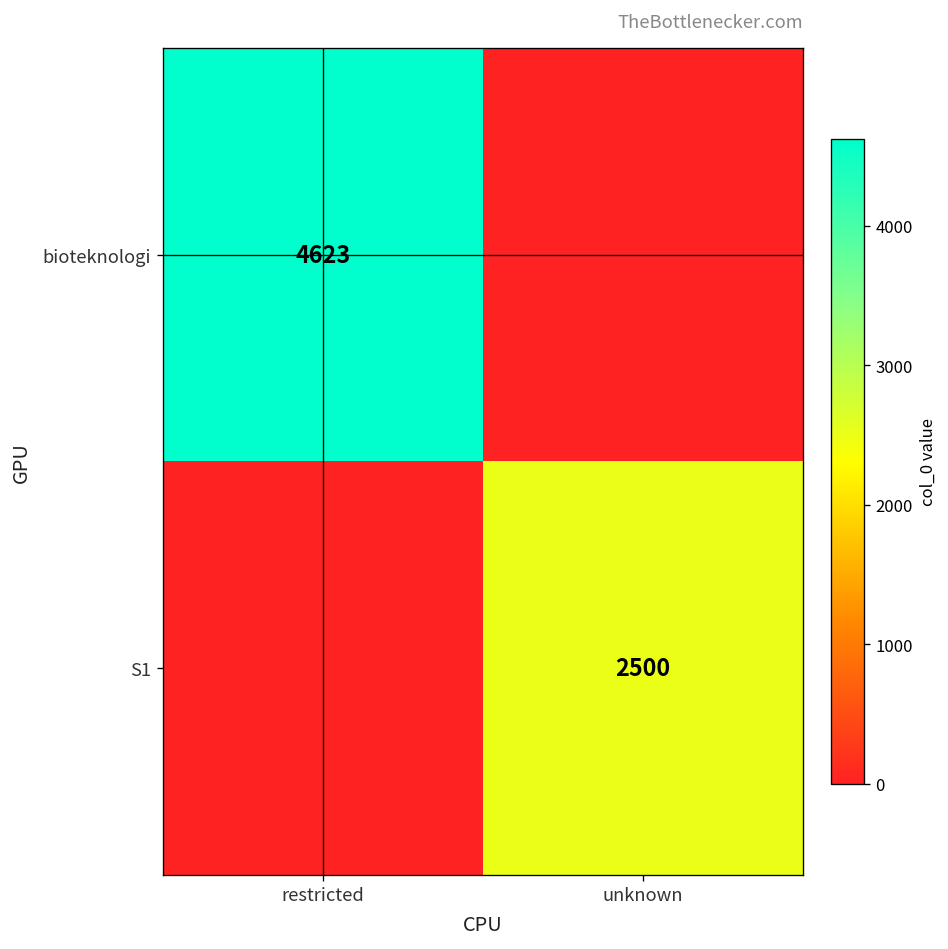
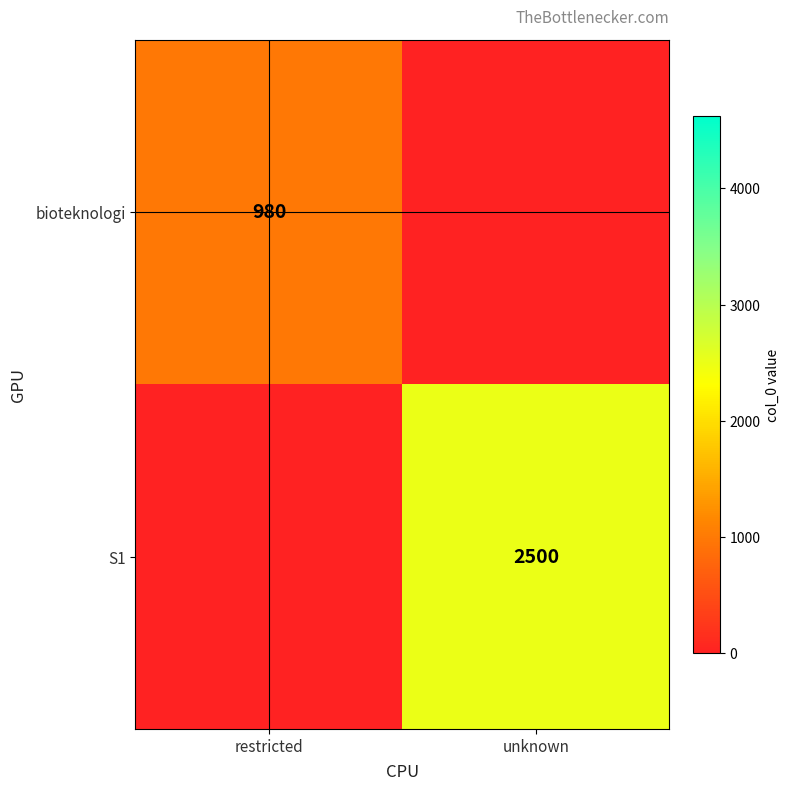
bioteknologi, restricted: 4623 -> 980
